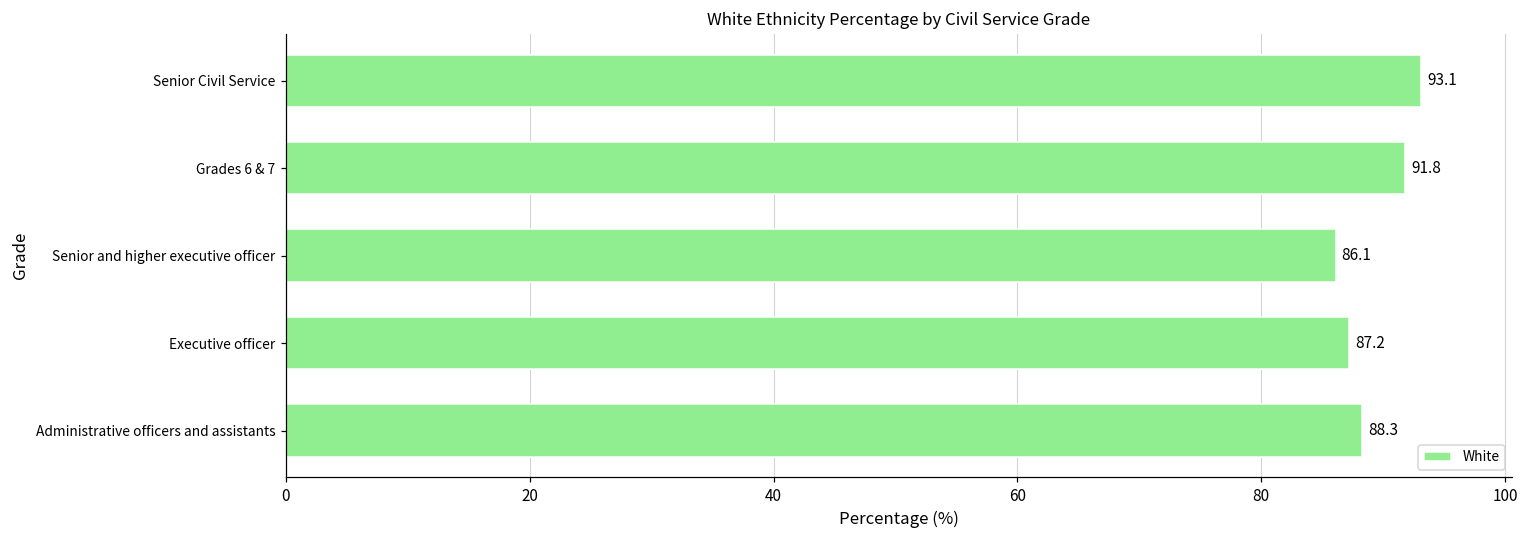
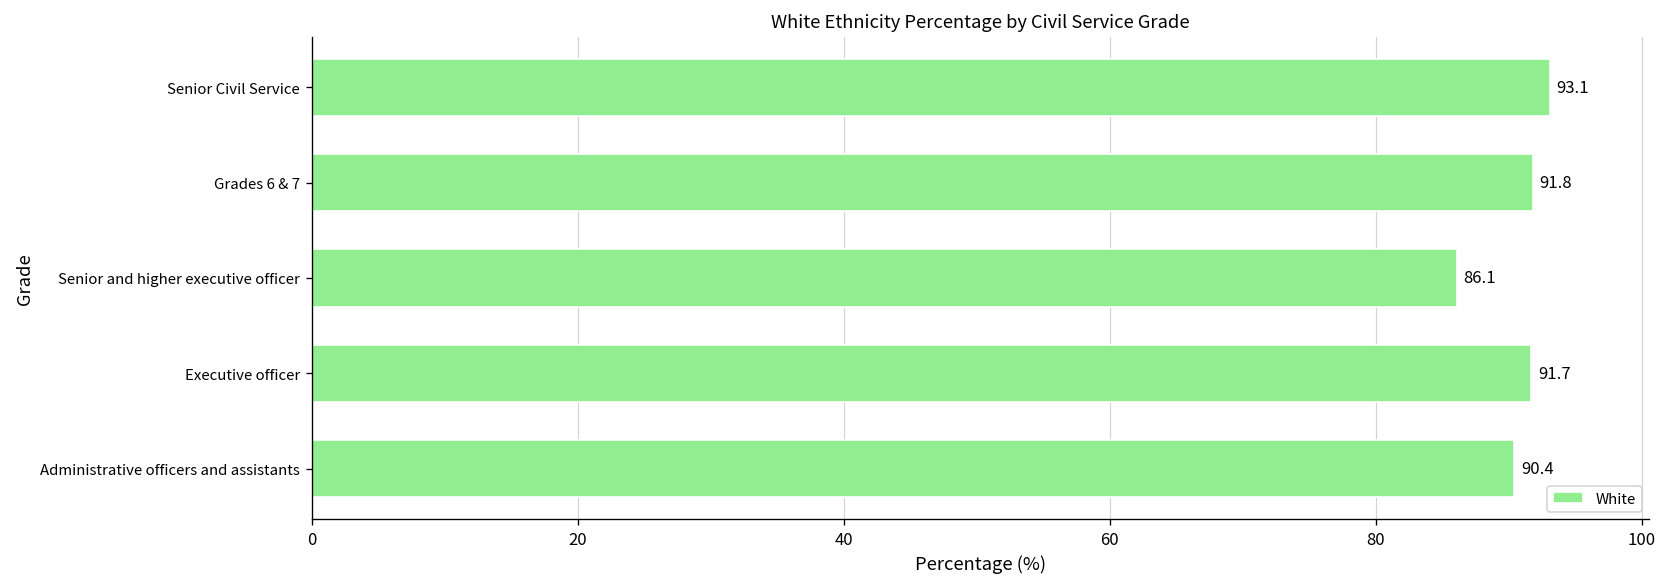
Executive officer: 87.2 -> 91.7
Administrative officers and assistants: 88.3 -> 90.4
